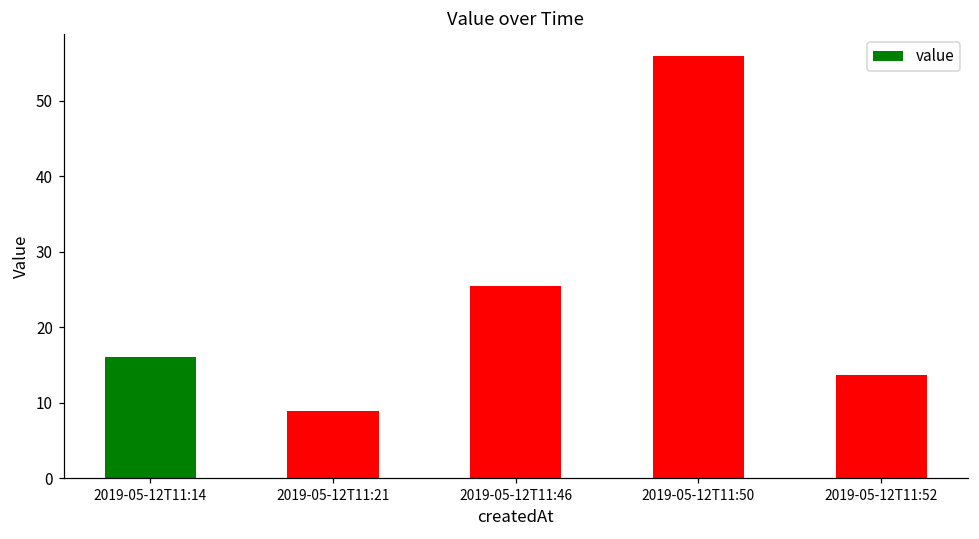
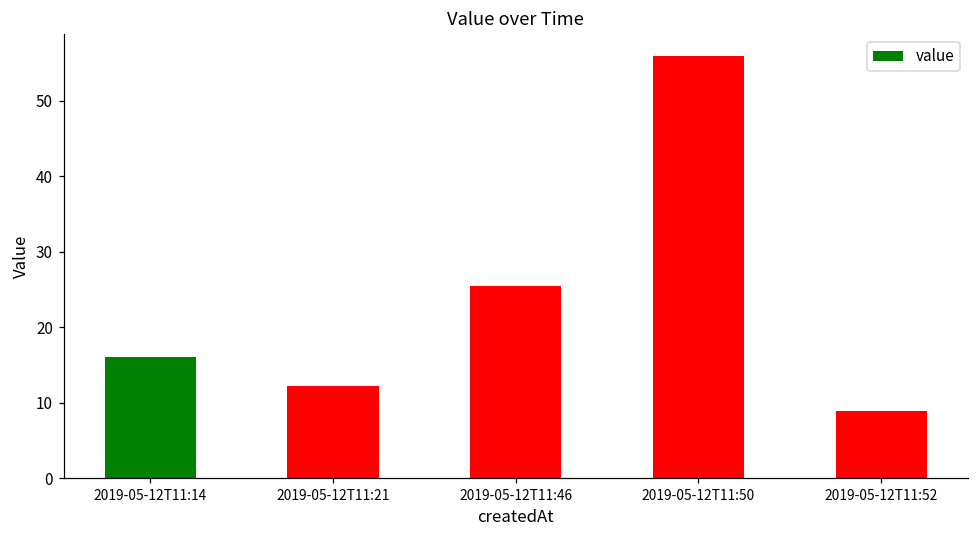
2019-05-12T11:21: 9 -> 12
2019-05-12T11:52: 14 -> 9
